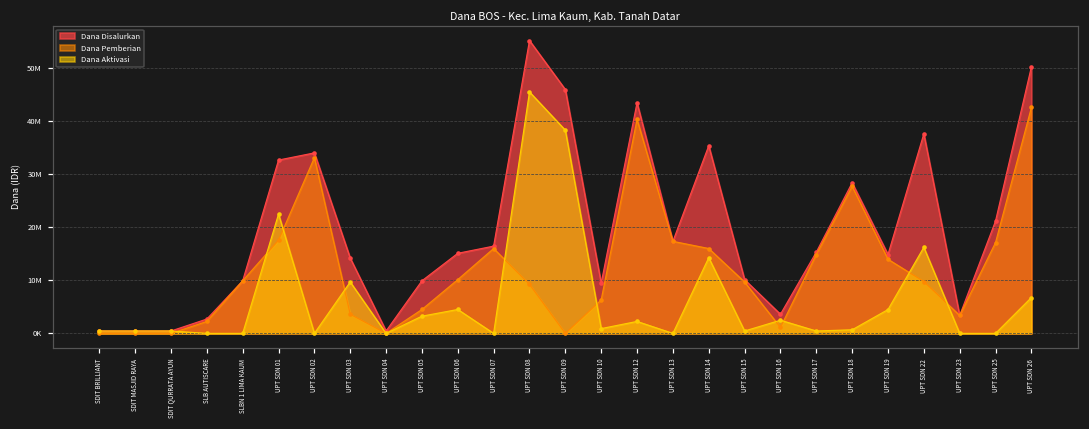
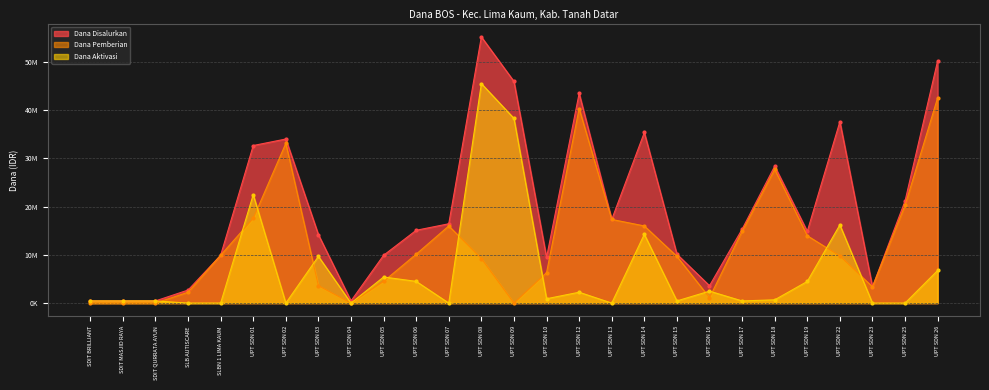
Dana Aktivasi, UPT SDN 05: 3000000 -> 5000000
Dana Pemberian, UPT SDN 25: 17000000 -> 20000000
